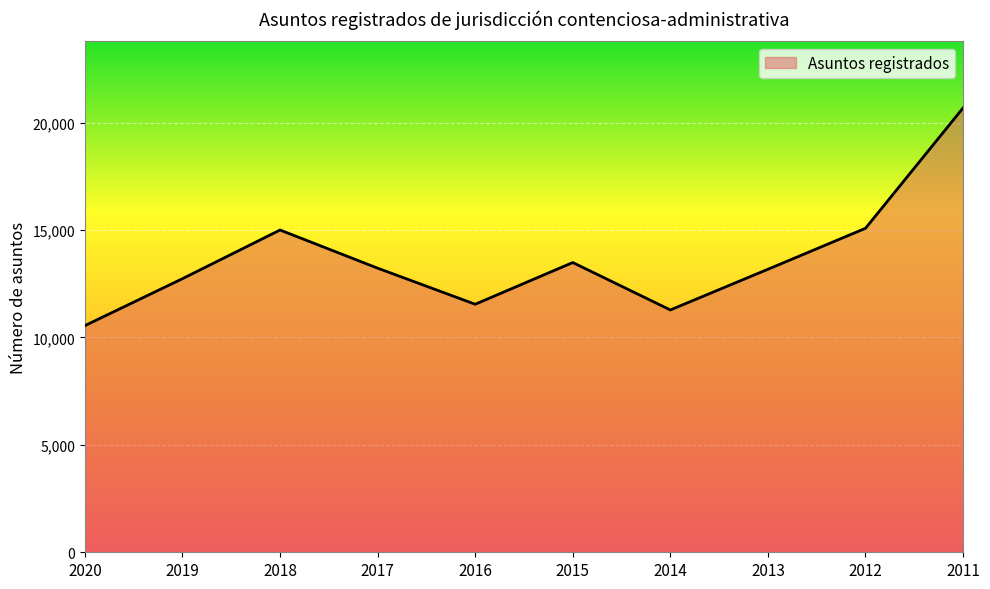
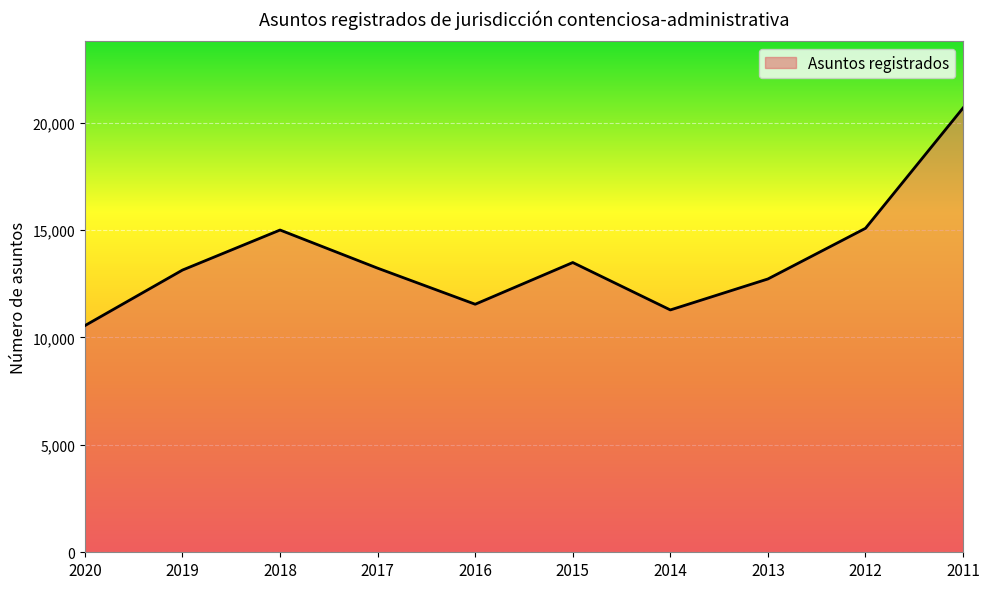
2019: 12,700 -> 13,100
2013: 13,200 -> 12,700
